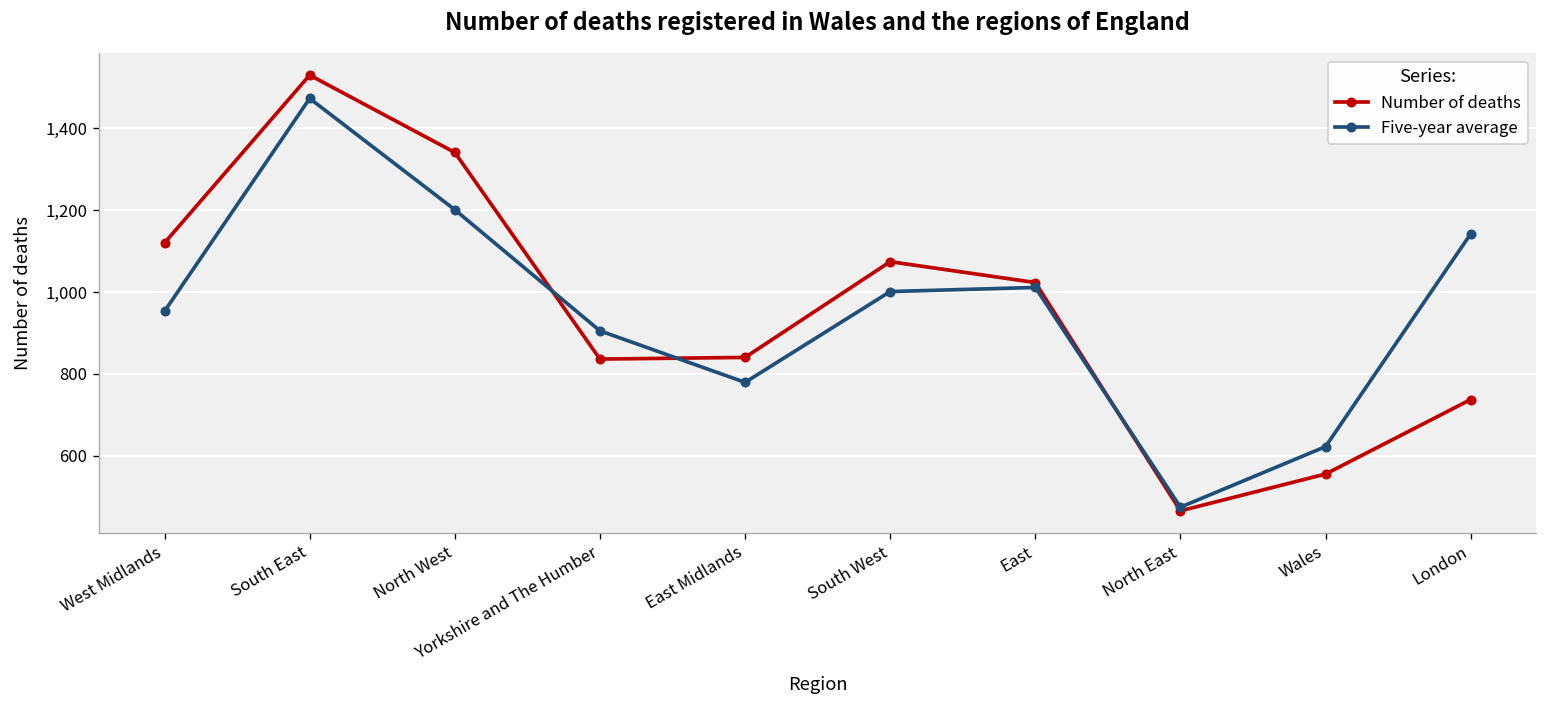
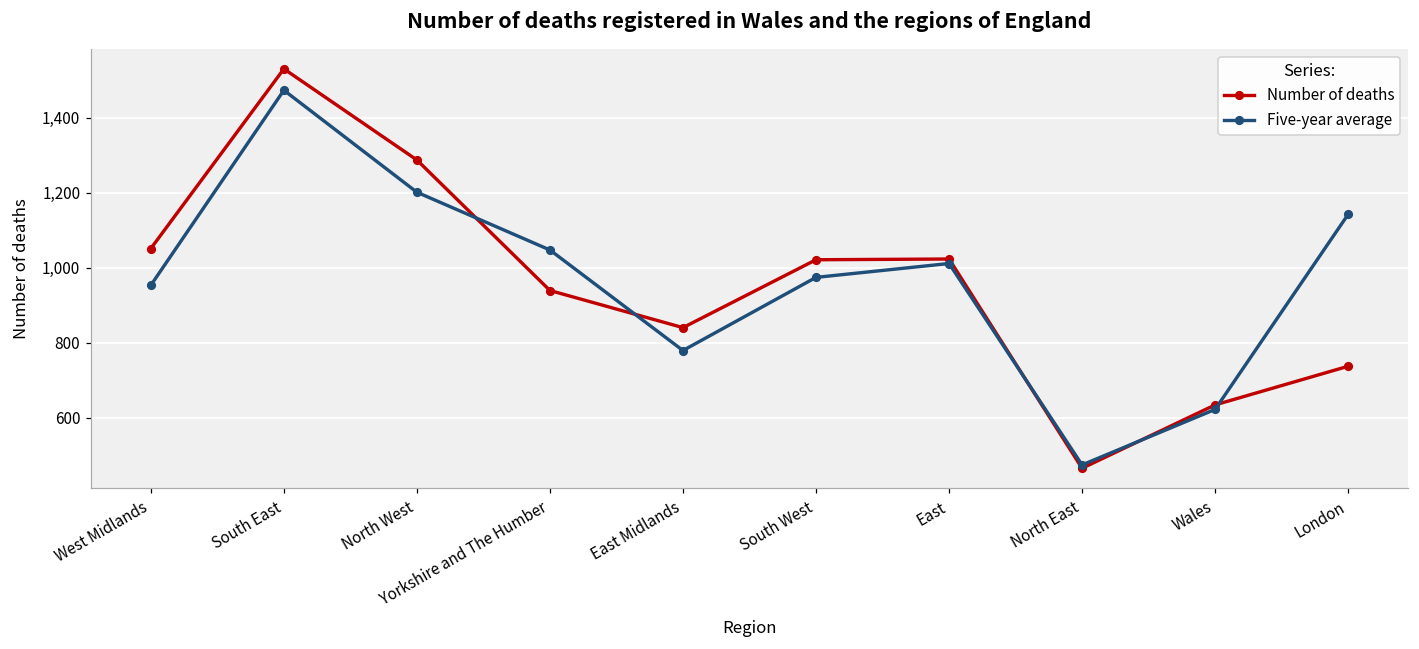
Number of deaths, West Midlands: 1,120 -> 1,050
Number of deaths, North West: 1,340 -> 1,290
Number of deaths, Yorkshire and The Humber: 840 -> 940
Five-year average, Yorkshire and The Humber: 910 -> 1,050
Number of deaths, South West: 1,070 -> 1,020
Five-year average, South West: 1,000 -> 970
Number of deaths, Wales: 560 -> 630
